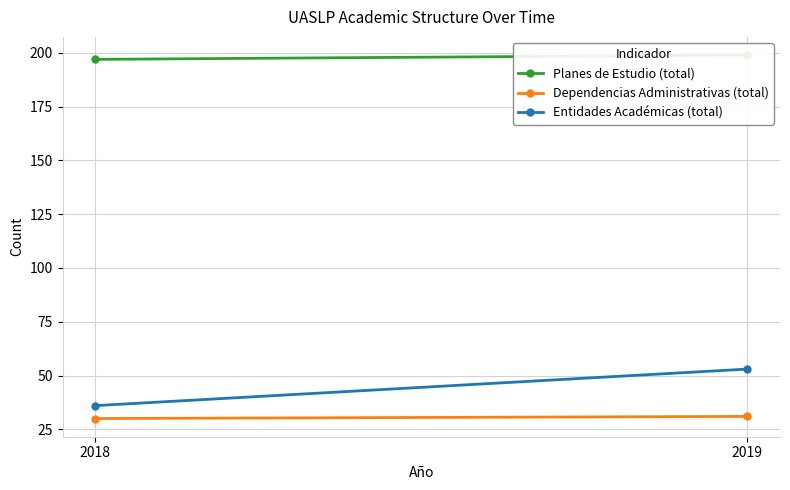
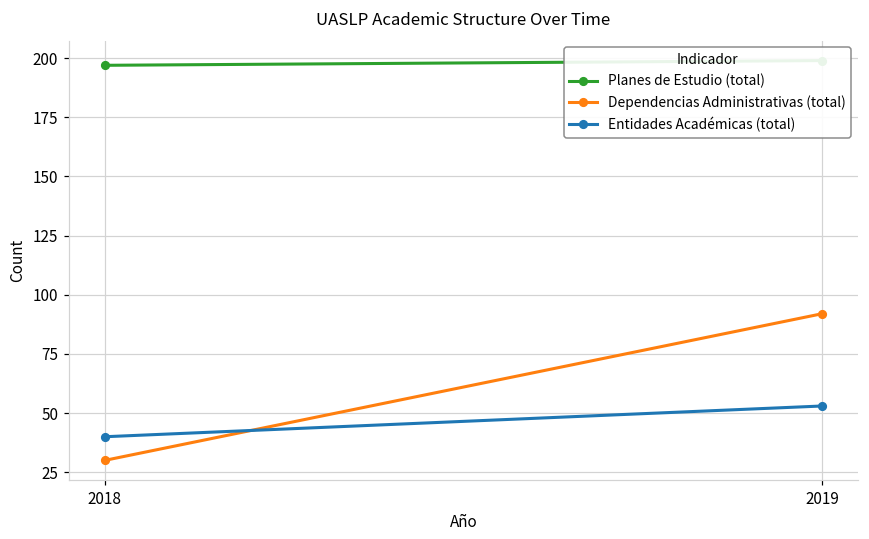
Entidades Académicas (total), 2018: 36 -> 40
Dependencias Administrativas (total), 2019: 31 -> 92
